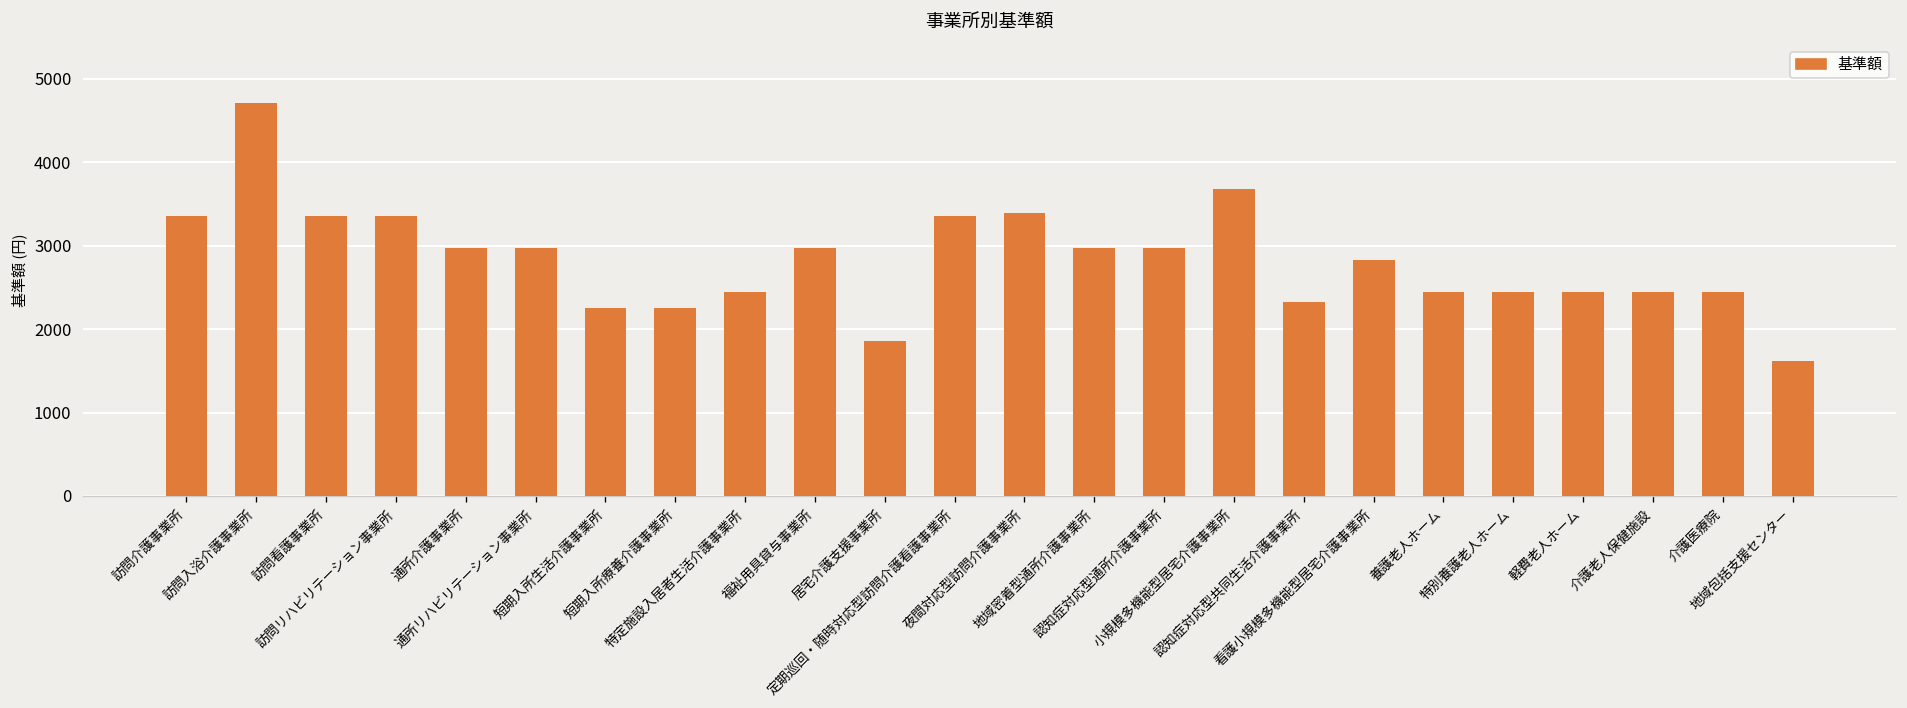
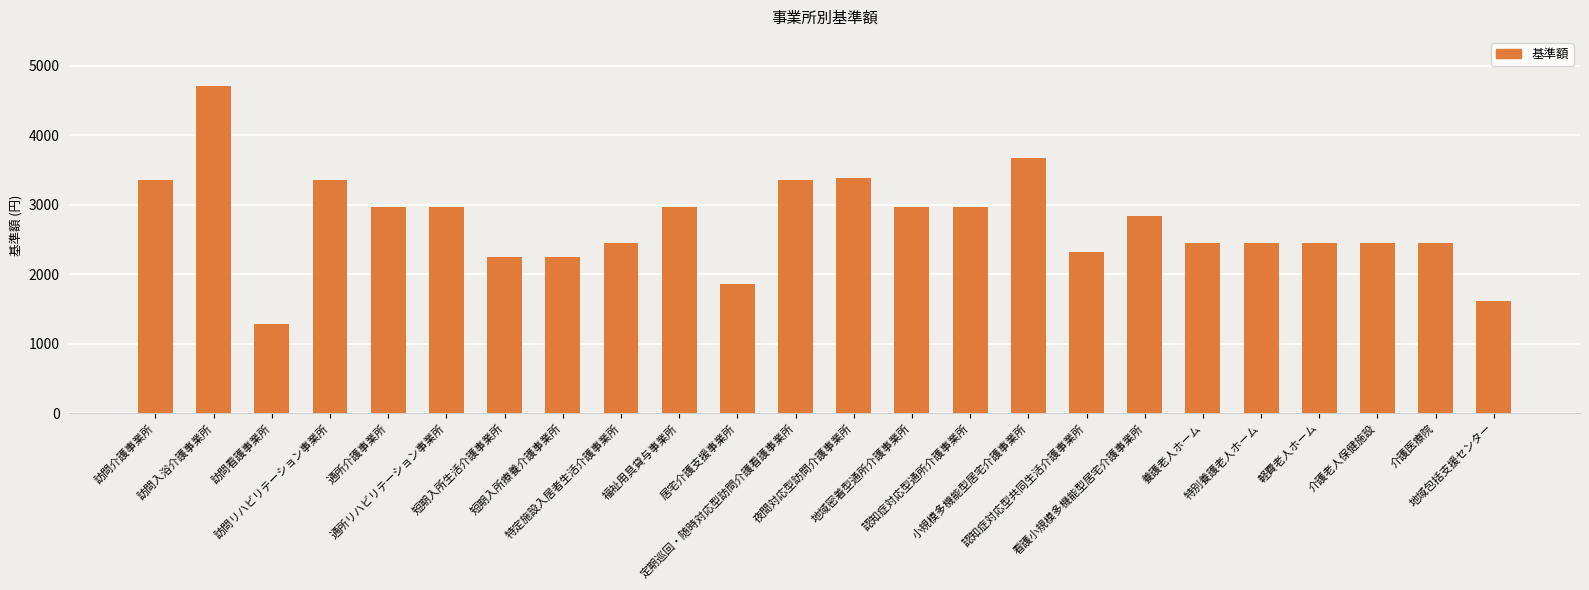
訪問看護事業所: 3400 -> 1300
